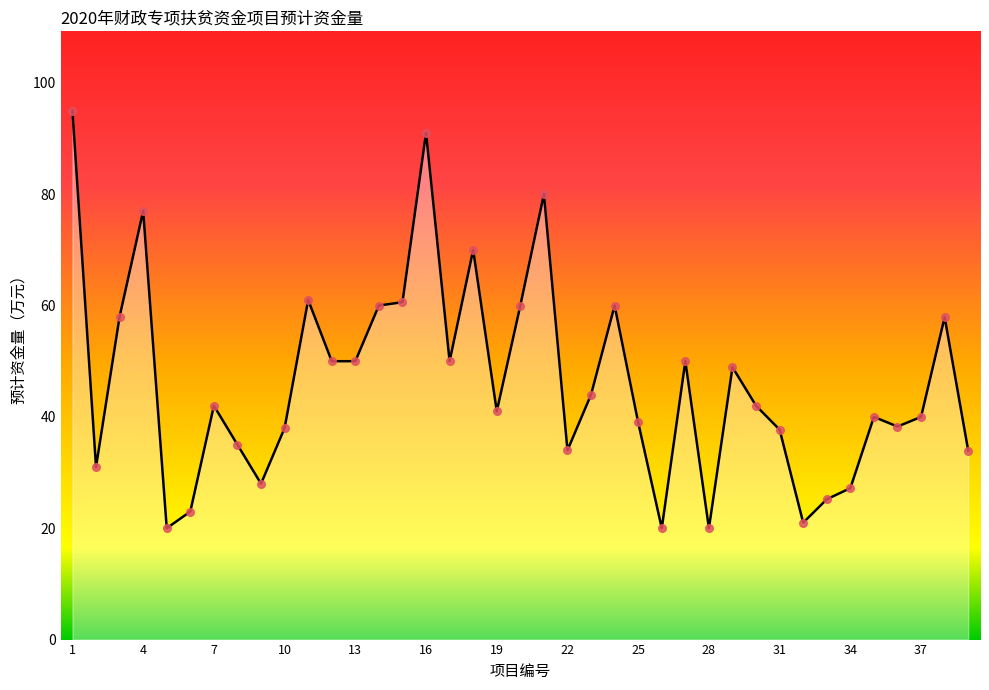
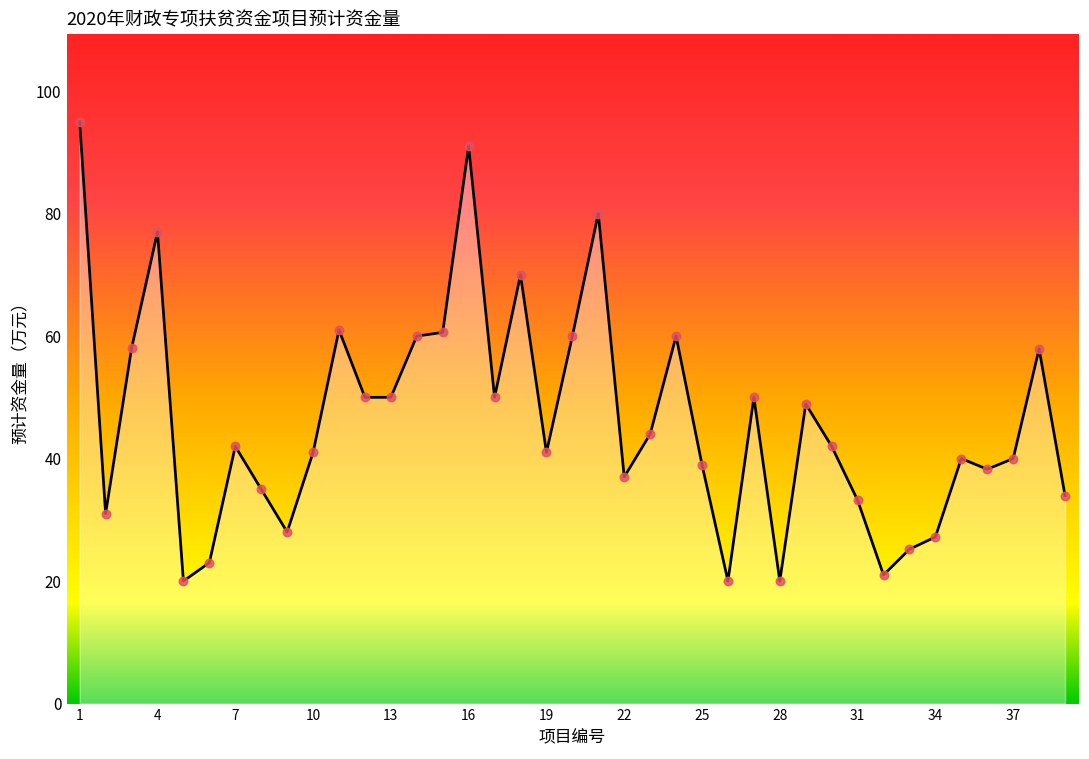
10: 38 -> 41
22: 34 -> 37
31: 38 -> 33
